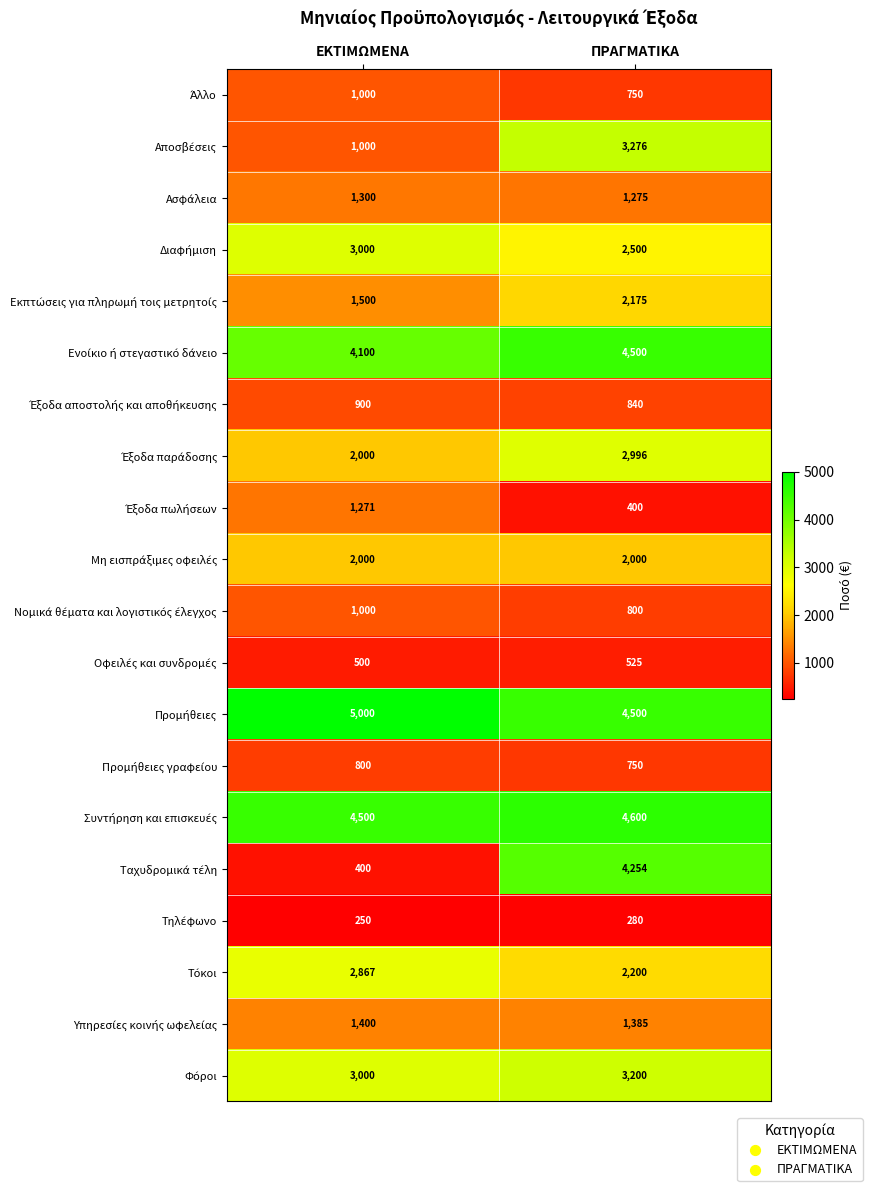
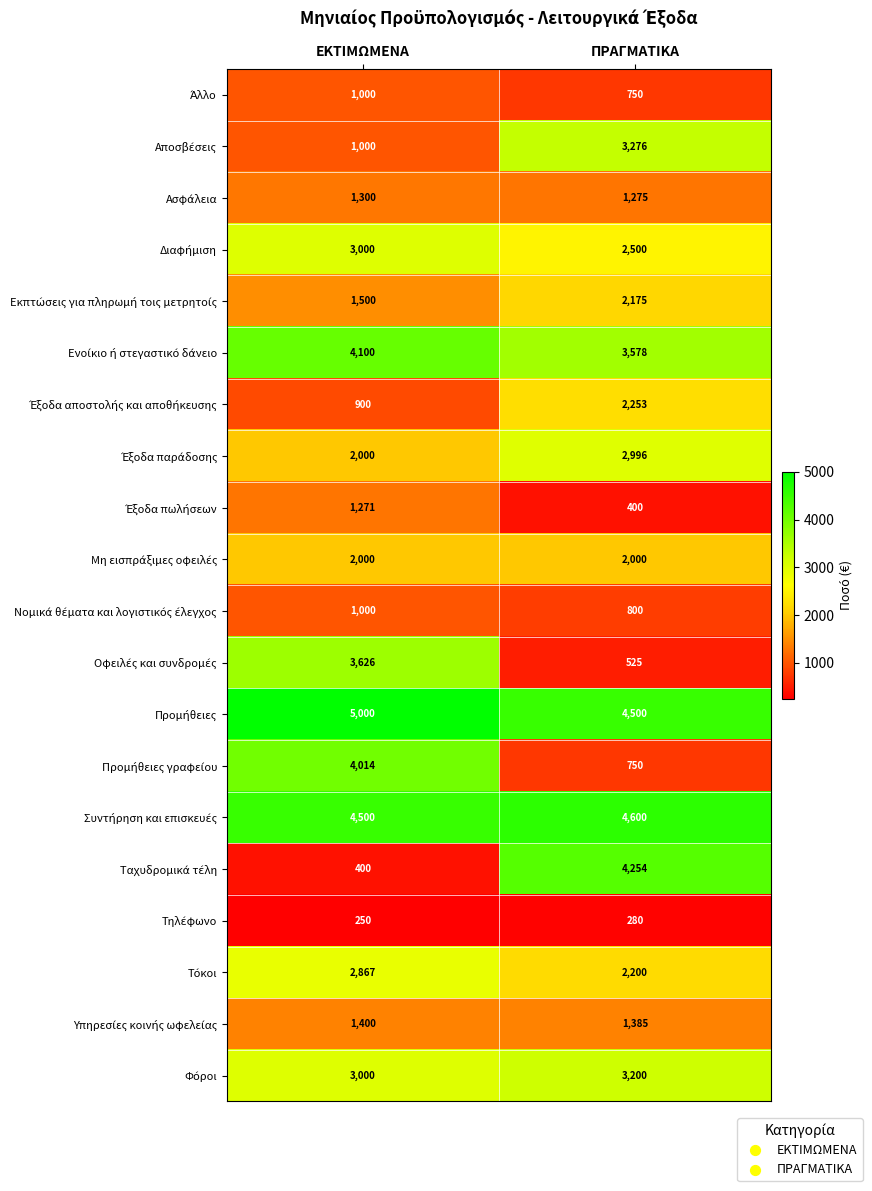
Ενοίκιο ή στεγαστικό δάνειο, ΠΡΑΓΜΑΤΙΚΑ: 4,500 -> 3,578
Έξοδα αποστολής και αποθήκευσης, ΠΡΑΓΜΑΤΙΚΑ: 840 -> 2,253
Οφειλές και συνδρομές, ΕΚΤΙΜΩΜΕΝΑ: 500 -> 3,626
Προμήθειες γραφείου, ΕΚΤΙΜΩΜΕΝΑ: 800 -> 4,014
